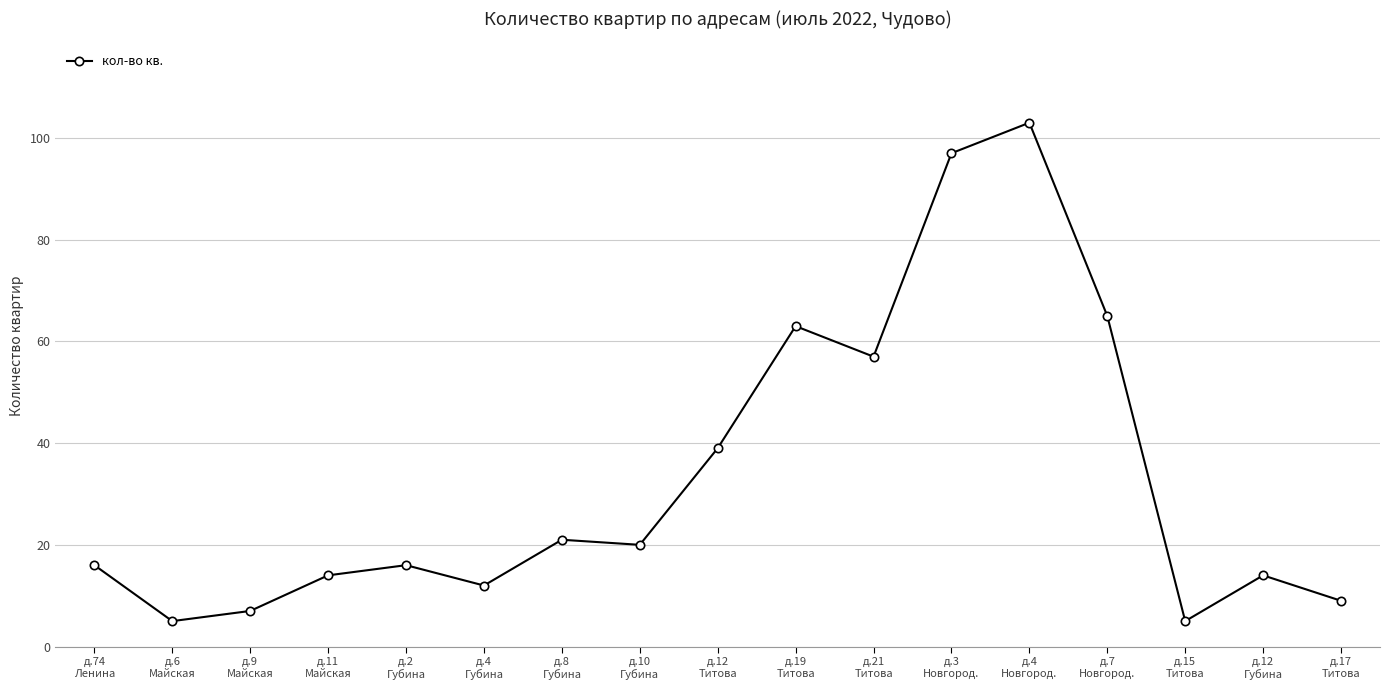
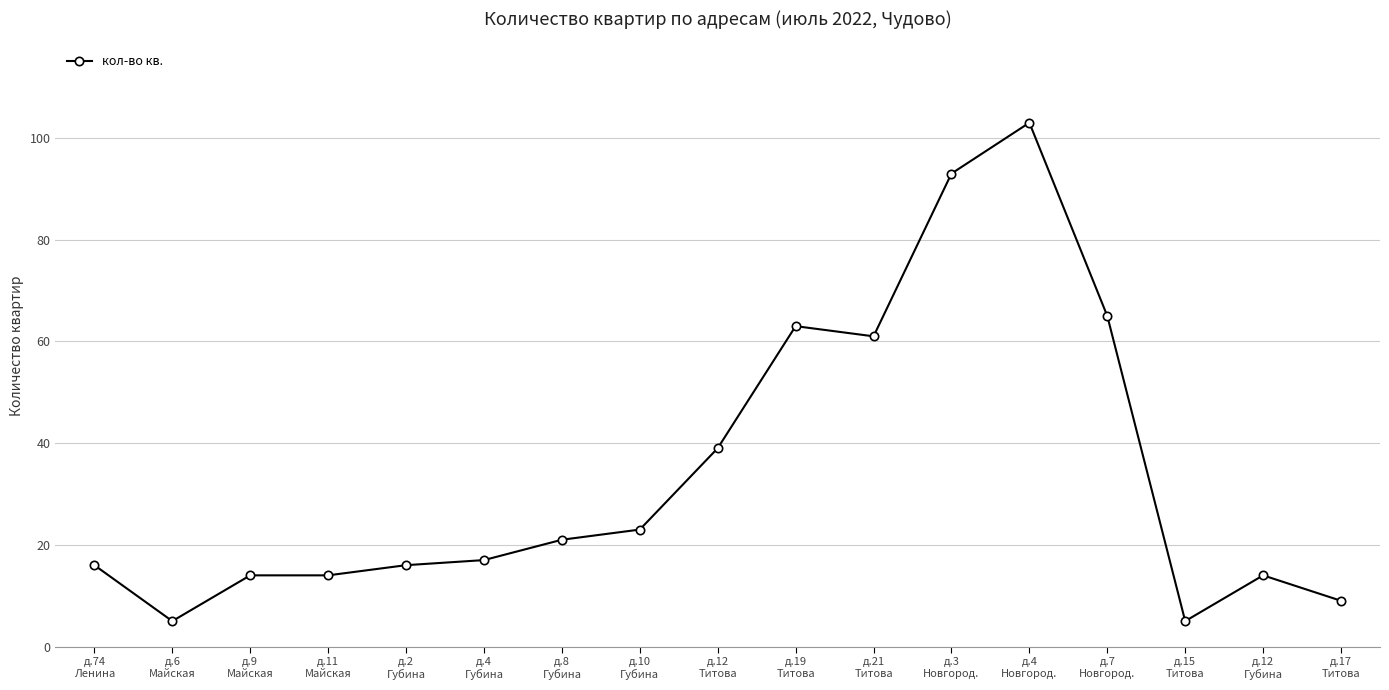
д.9 Майская: 7 -> 14
д.4 Губина: 12 -> 17
д.10 Губина: 20 -> 23
д.21 Титова: 57 -> 61
д.3 Новгород.: 97 -> 93
